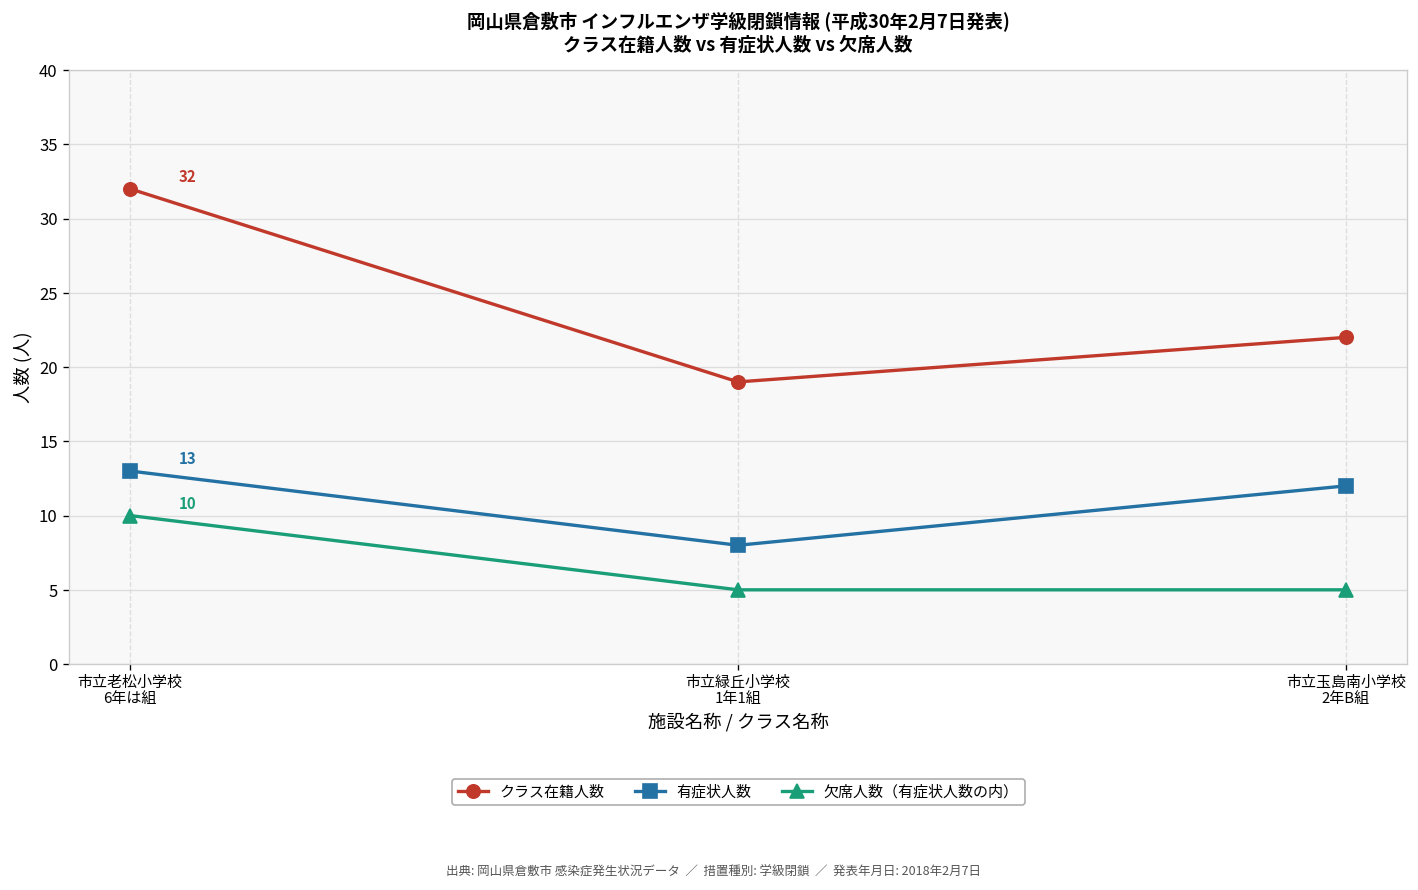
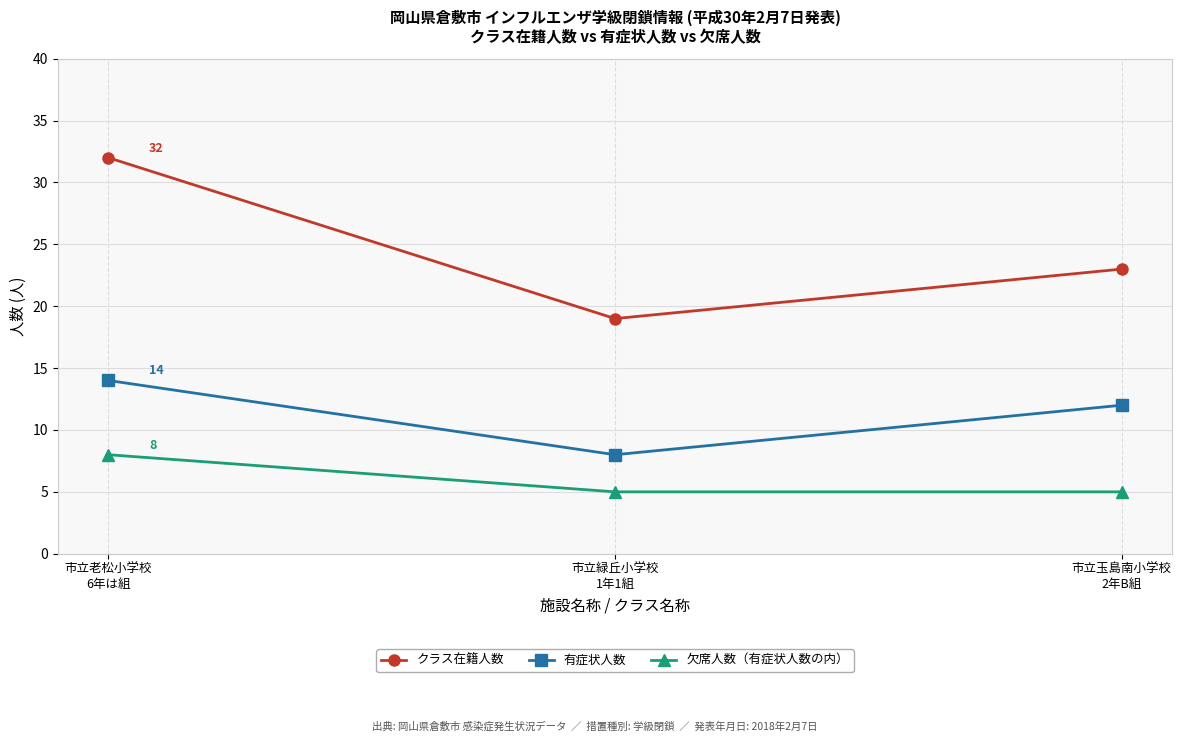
有症状人数, 市立老松小学校 6年は組: 13 -> 14
欠席人数（有症状人数の内）, 市立老松小学校 6年は組: 10 -> 8
クラス在籍人数, 市立玉島南小学校 2年B組: 22 -> 23
